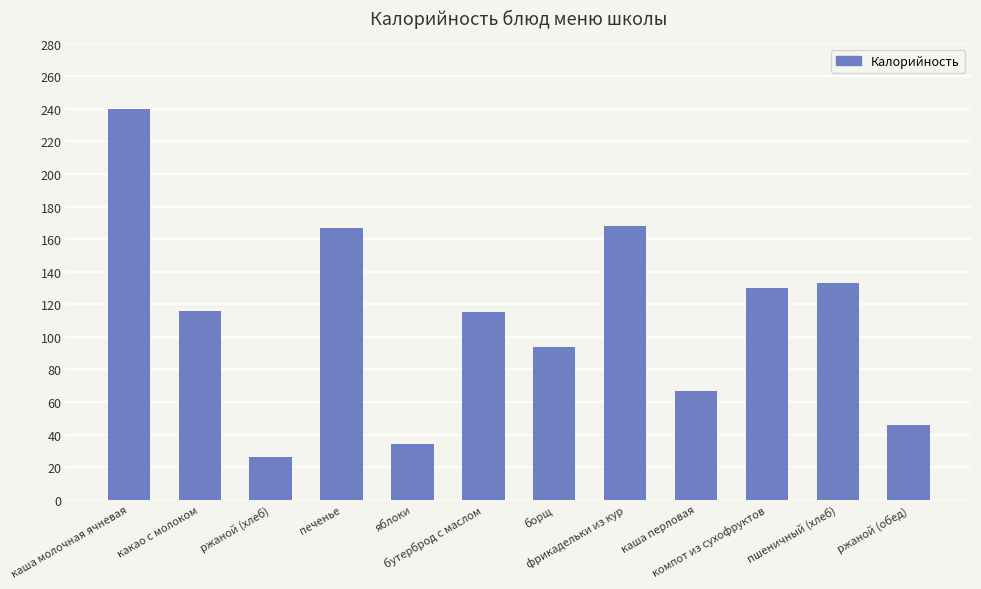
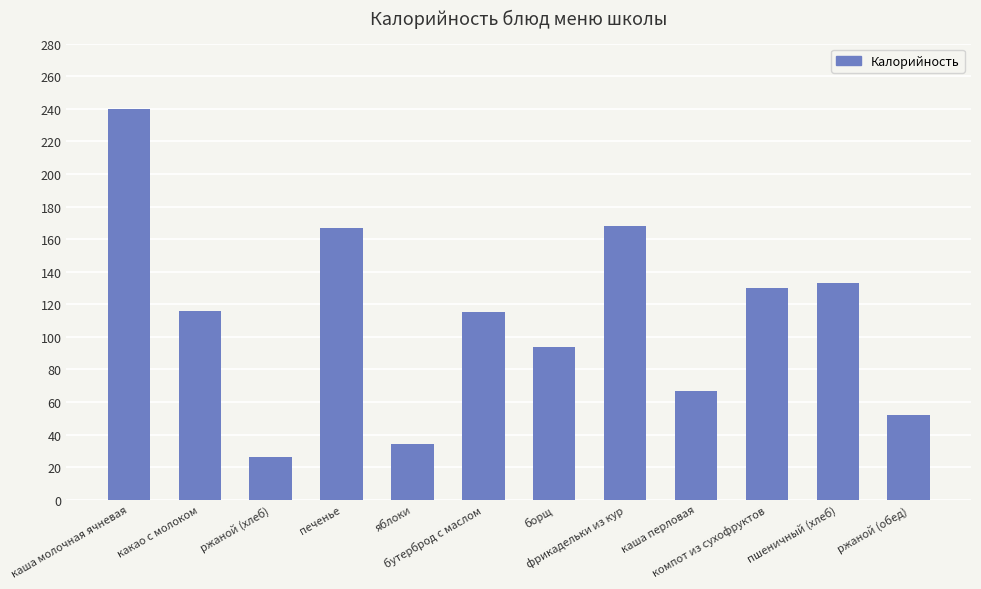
ржаной (обед): 46 -> 52
